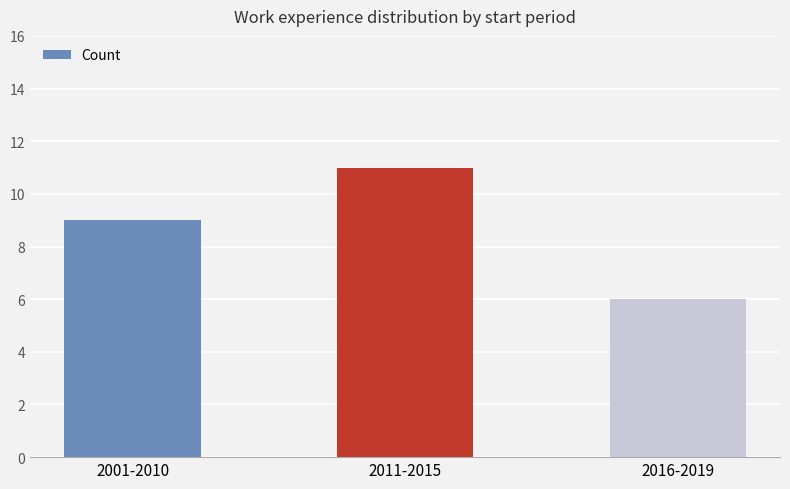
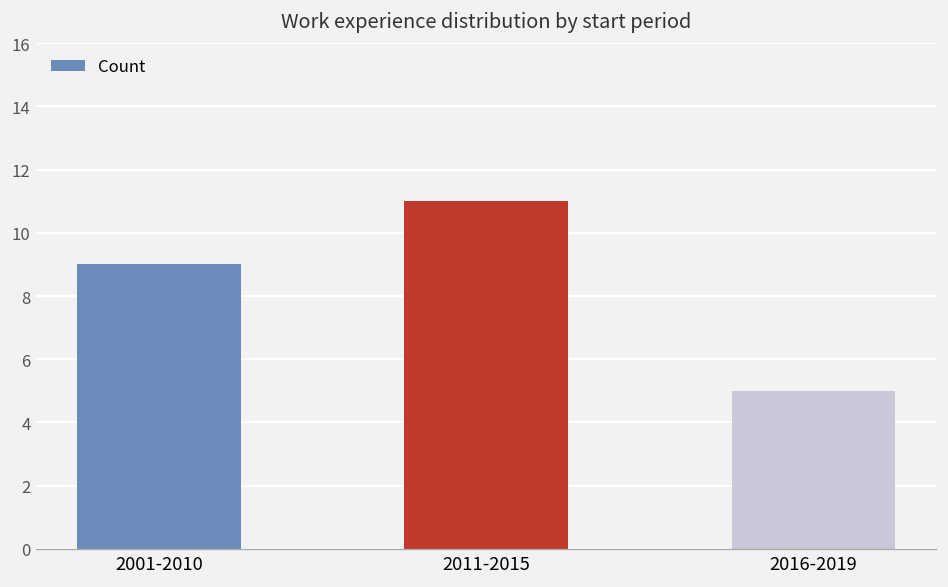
2016-2019: 6 -> 5
